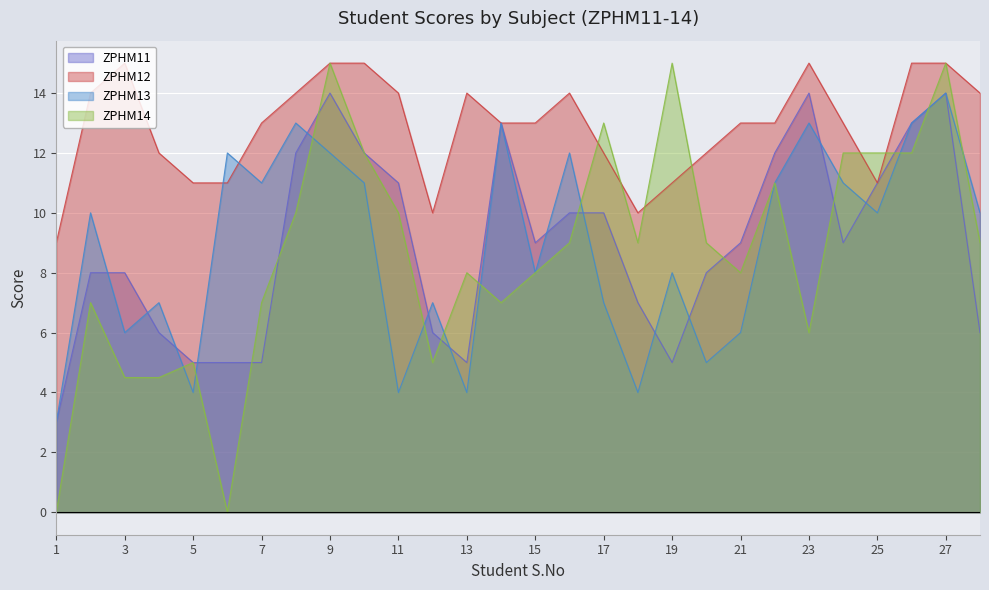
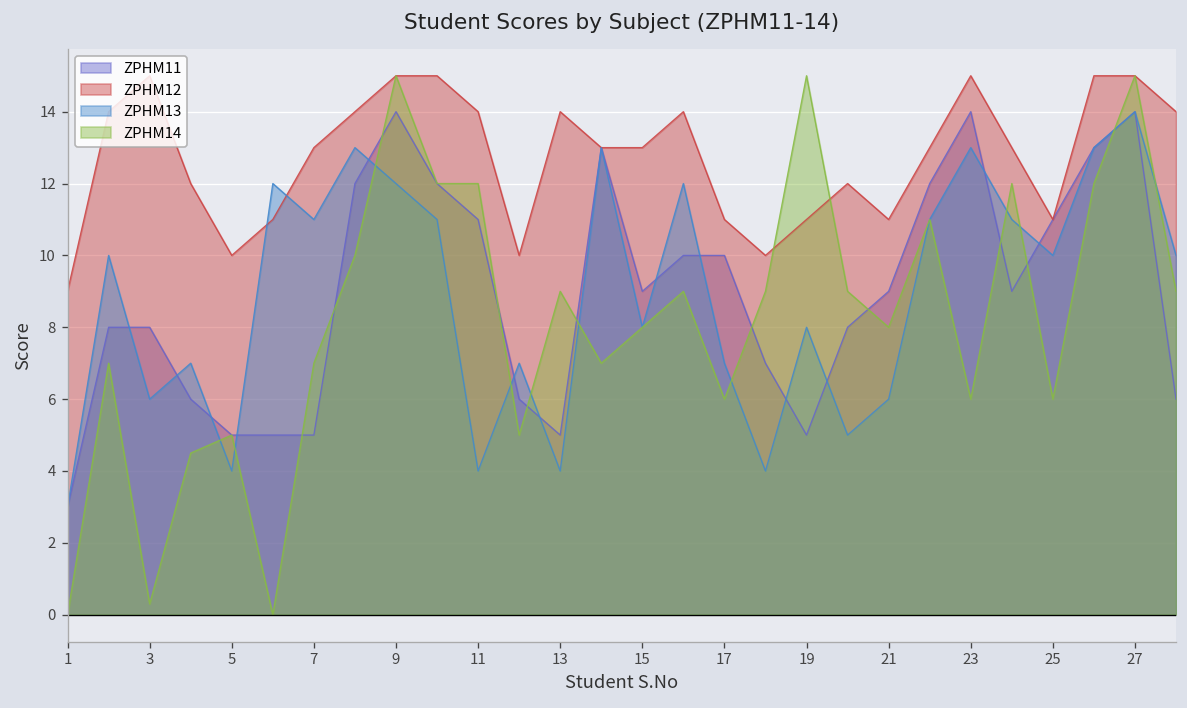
ZPHM14, 3: 4.5 -> 0.3
ZPHM12, 5: 11 -> 10
ZPHM14, 11: 10 -> 12
ZPHM14, 13: 8 -> 9
ZPHM12, 17: 12 -> 11
ZPHM14, 17: 13 -> 6
ZPHM12, 21: 13 -> 11
ZPHM14, 25: 12 -> 6
